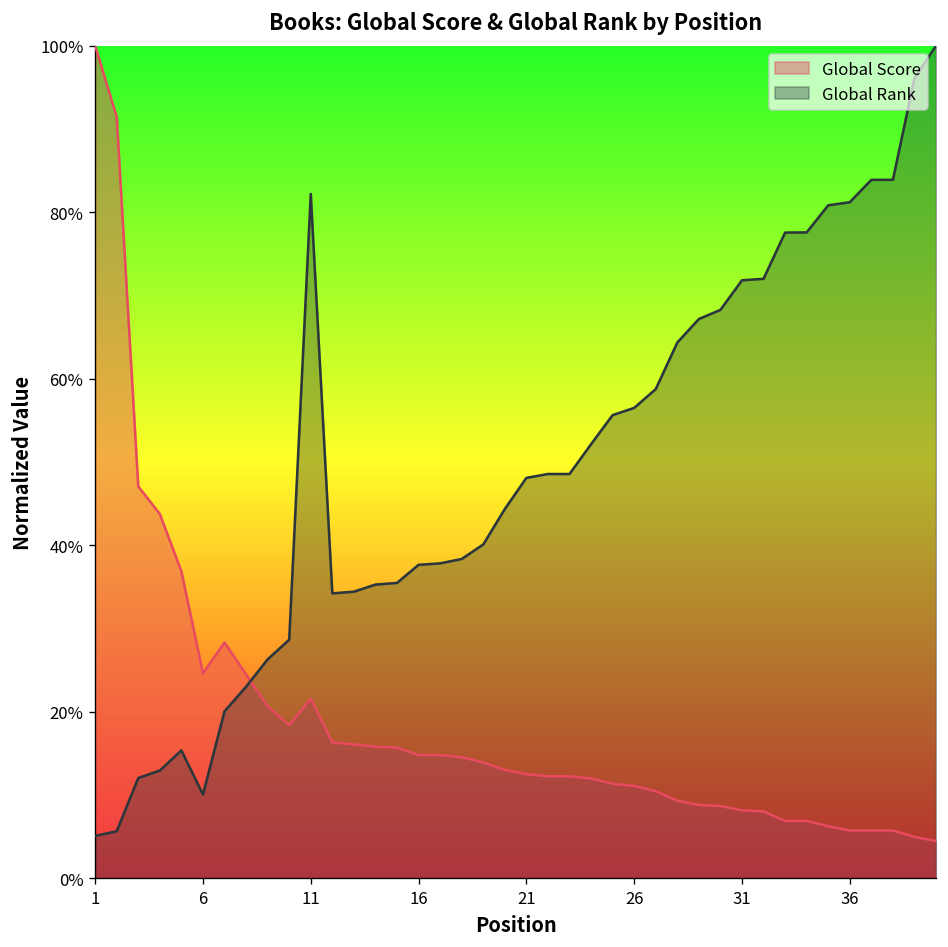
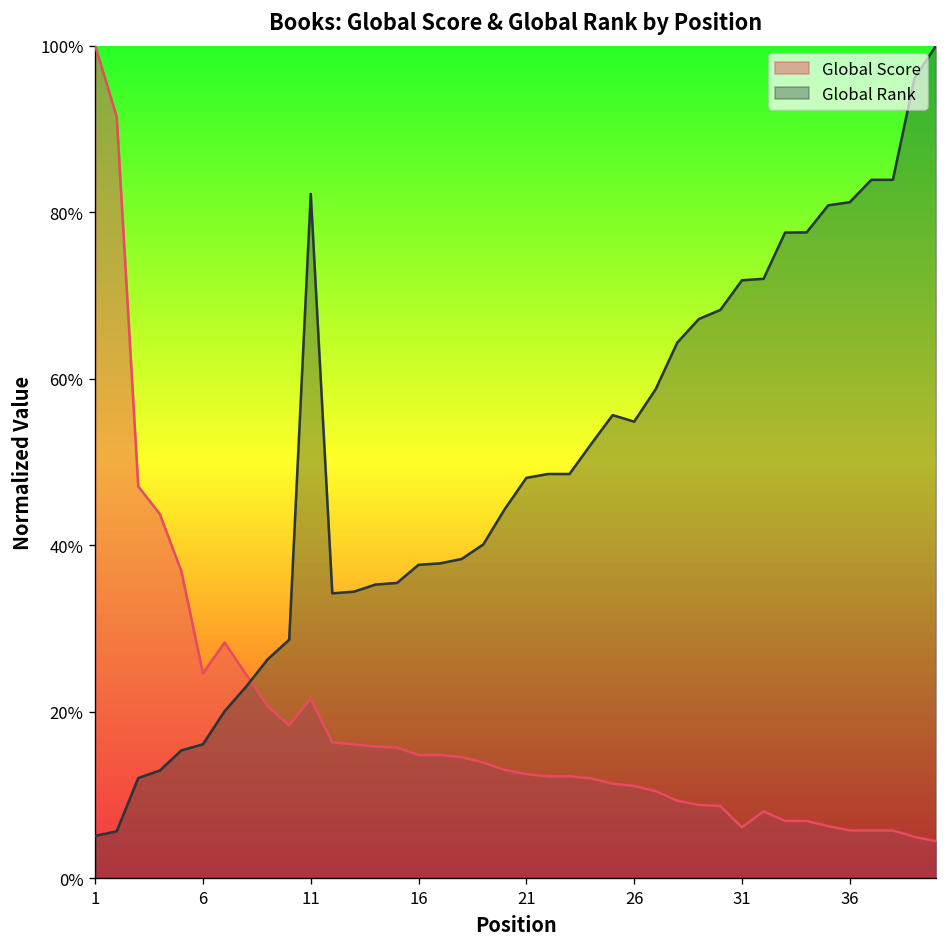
Global Rank, 6: 10% -> 16%
Global Rank, 26: 56% -> 55%
Global Score, 31: 8% -> 6%
